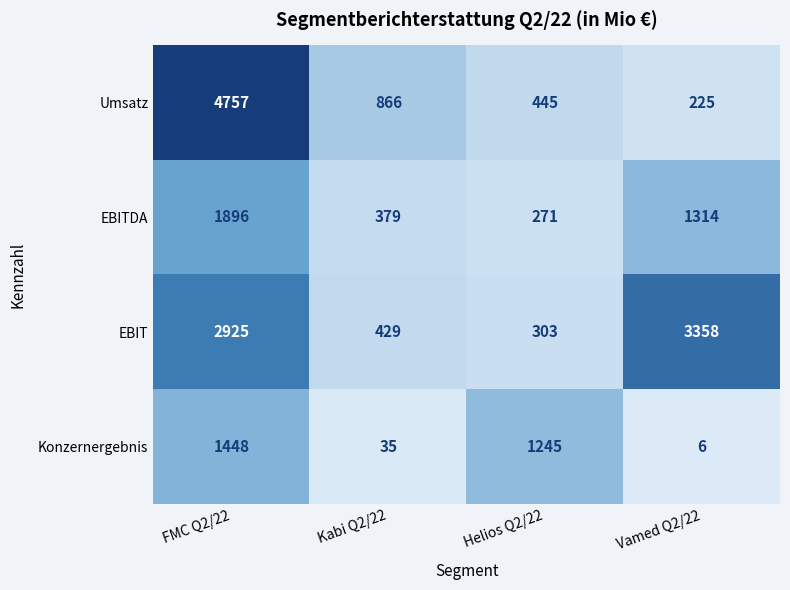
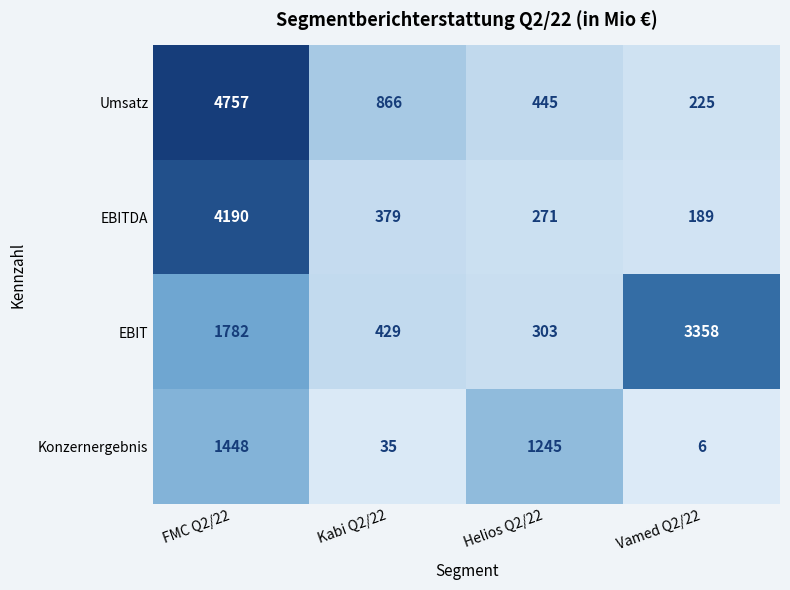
EBITDA, FMC Q2/22: 1896 -> 4190
EBITDA, Vamed Q2/22: 1314 -> 189
EBIT, FMC Q2/22: 2925 -> 1782
